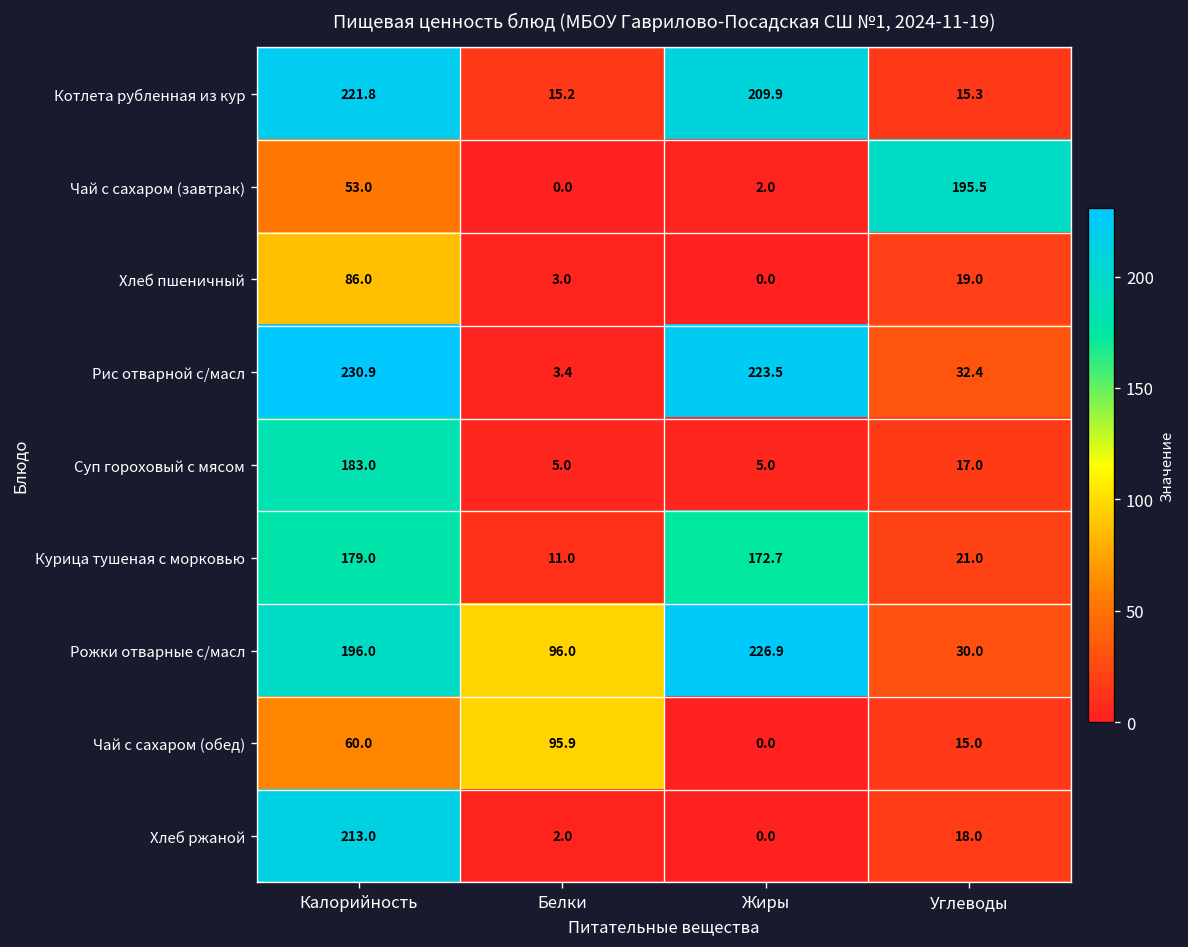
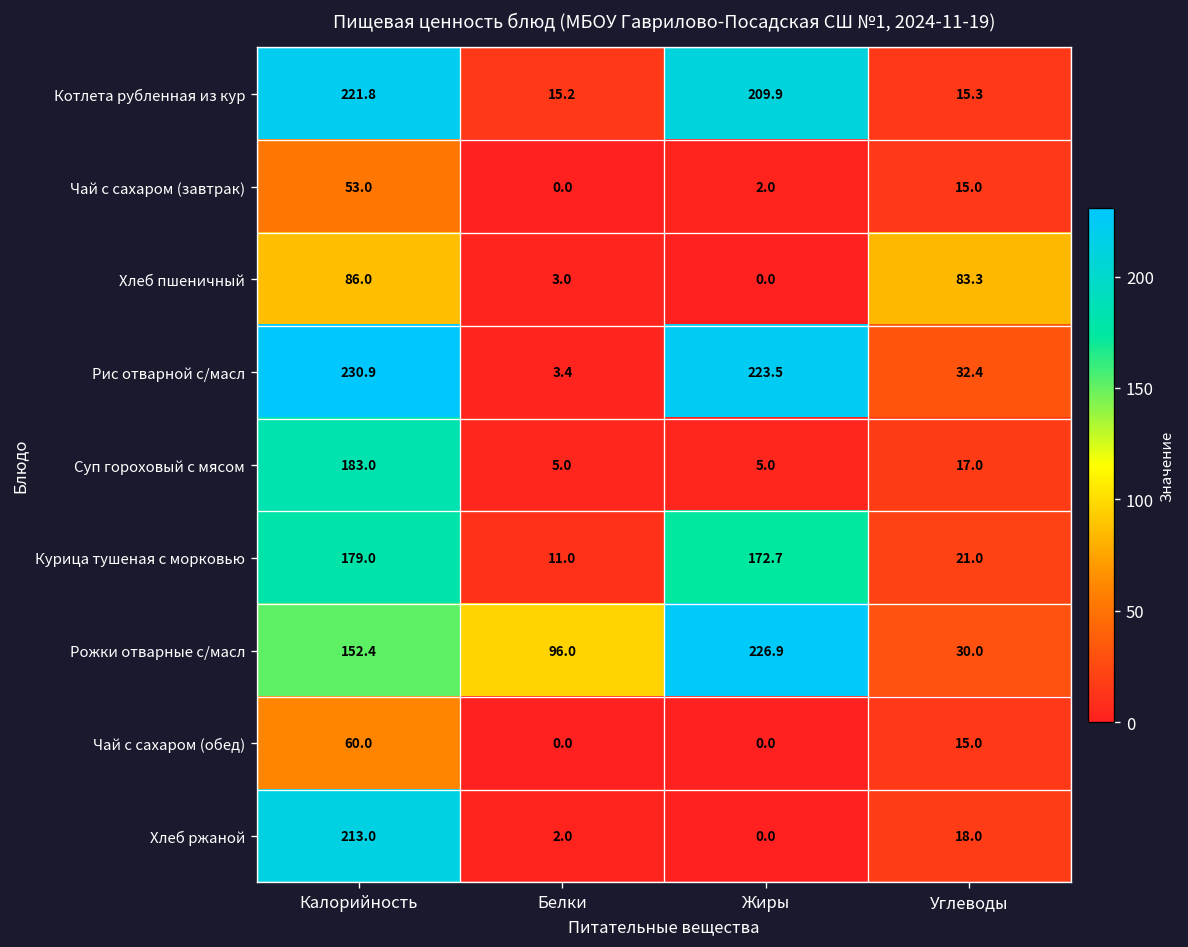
Чай с сахаром (завтрак), Углеводы: 195.5 -> 15.0
Хлеб пшеничный, Углеводы: 19.0 -> 83.3
Рожки отварные с/масл, Калорийность: 196.0 -> 152.4
Чай с сахаром (обед), Белки: 95.9 -> 0.0
